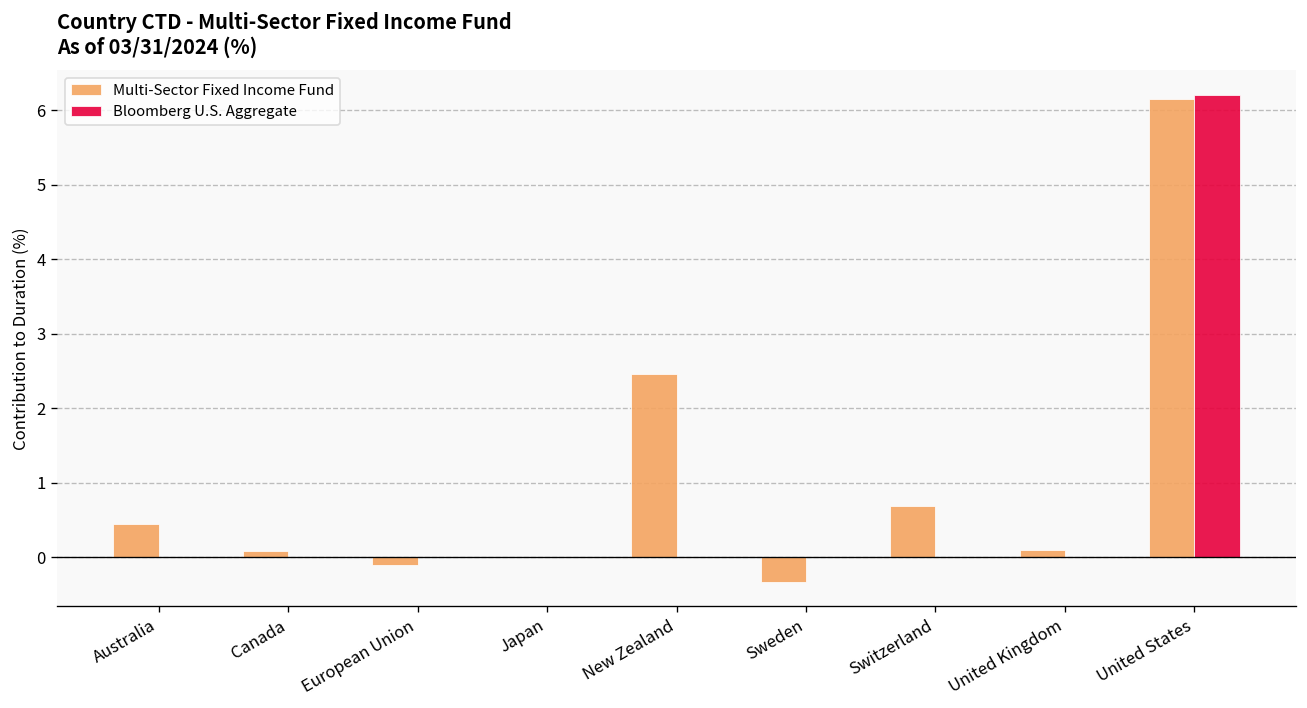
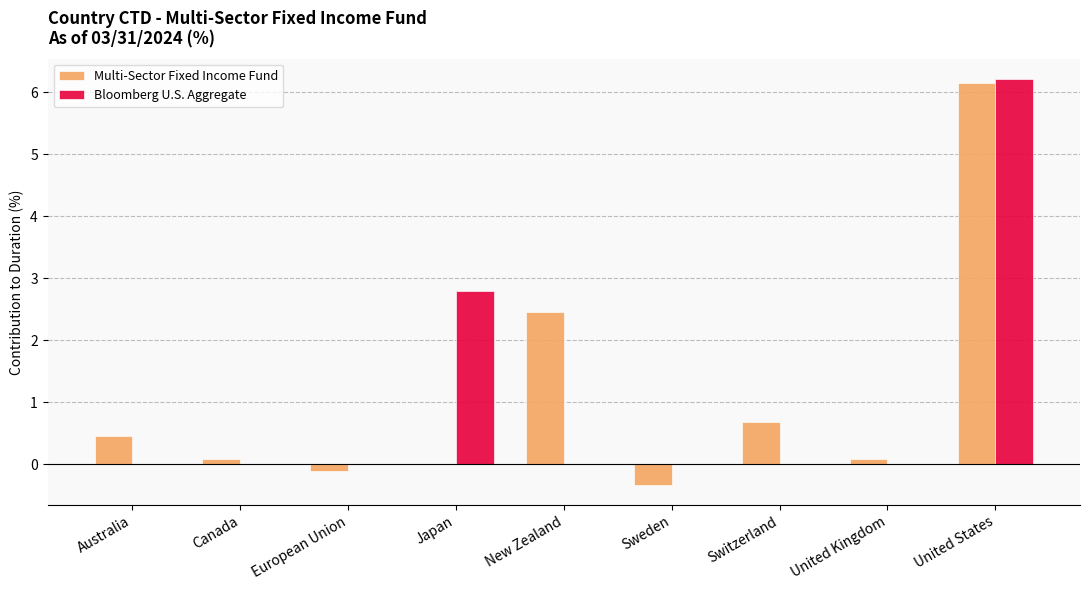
Bloomberg U.S. Aggregate, Japan: 0.0 -> 2.8
